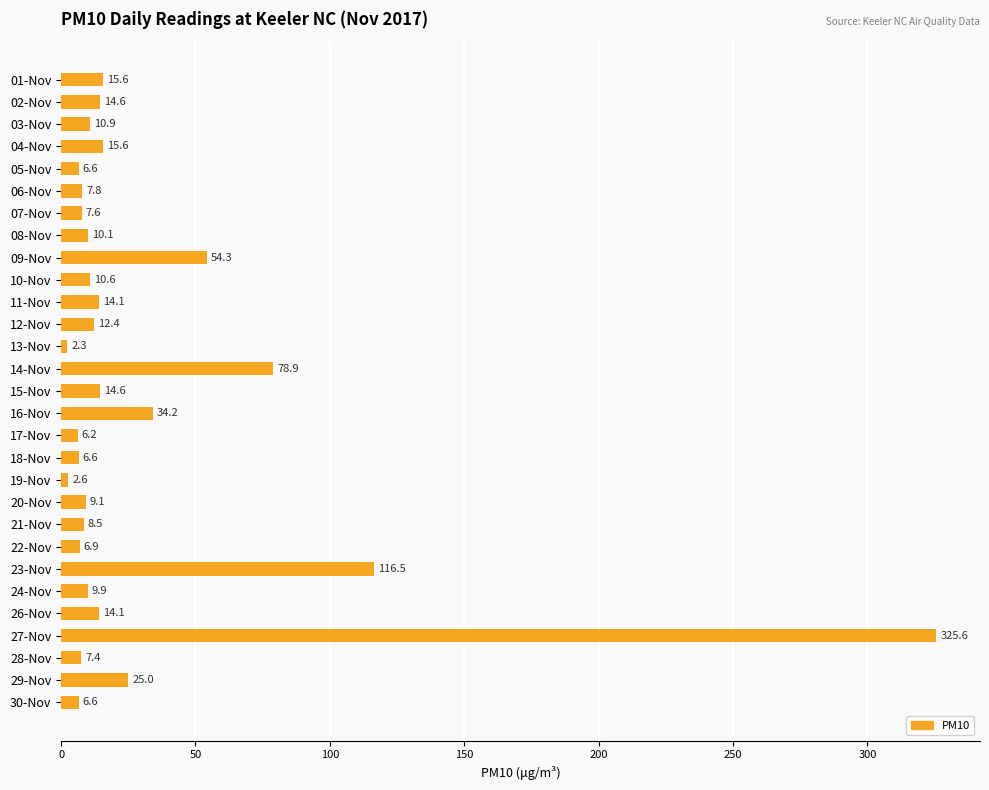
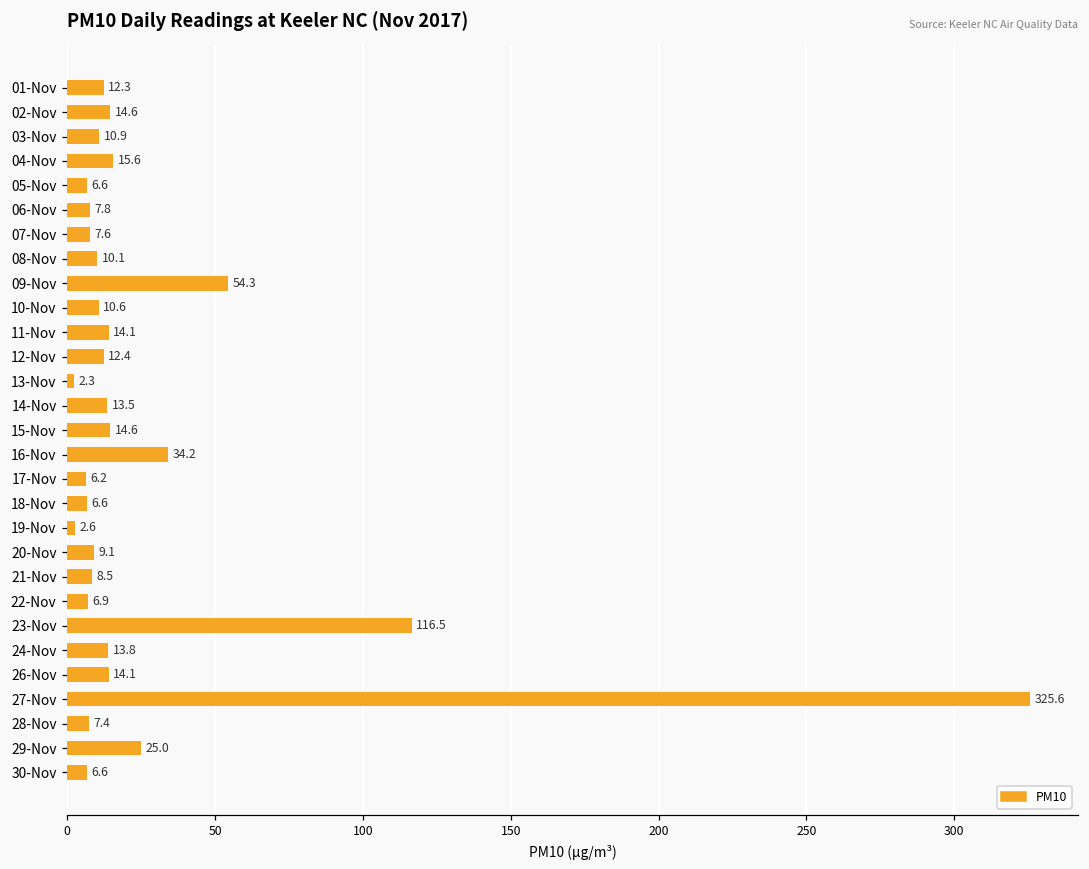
01-Nov: 15.6 -> 12.3
14-Nov: 78.9 -> 13.5
24-Nov: 9.9 -> 13.8
